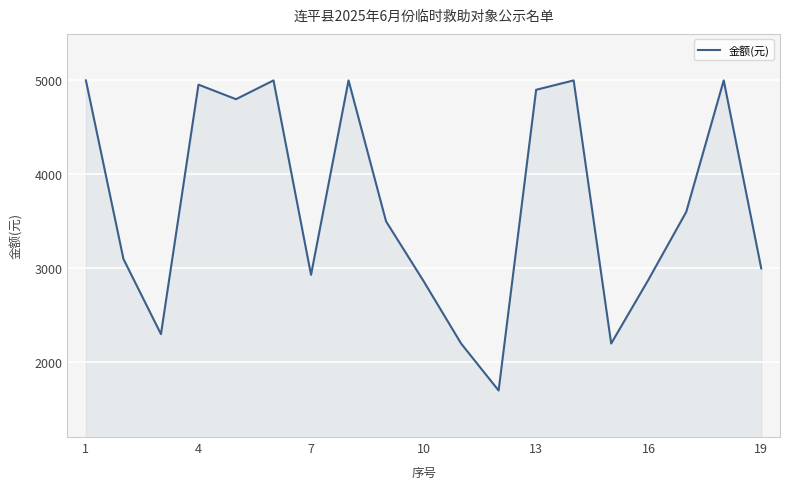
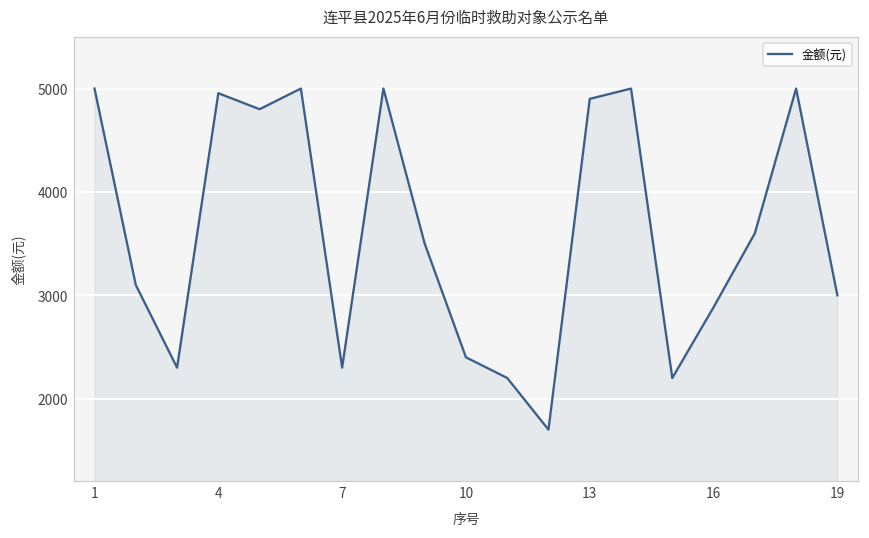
7: 2900 -> 2300
10: 2900 -> 2400
